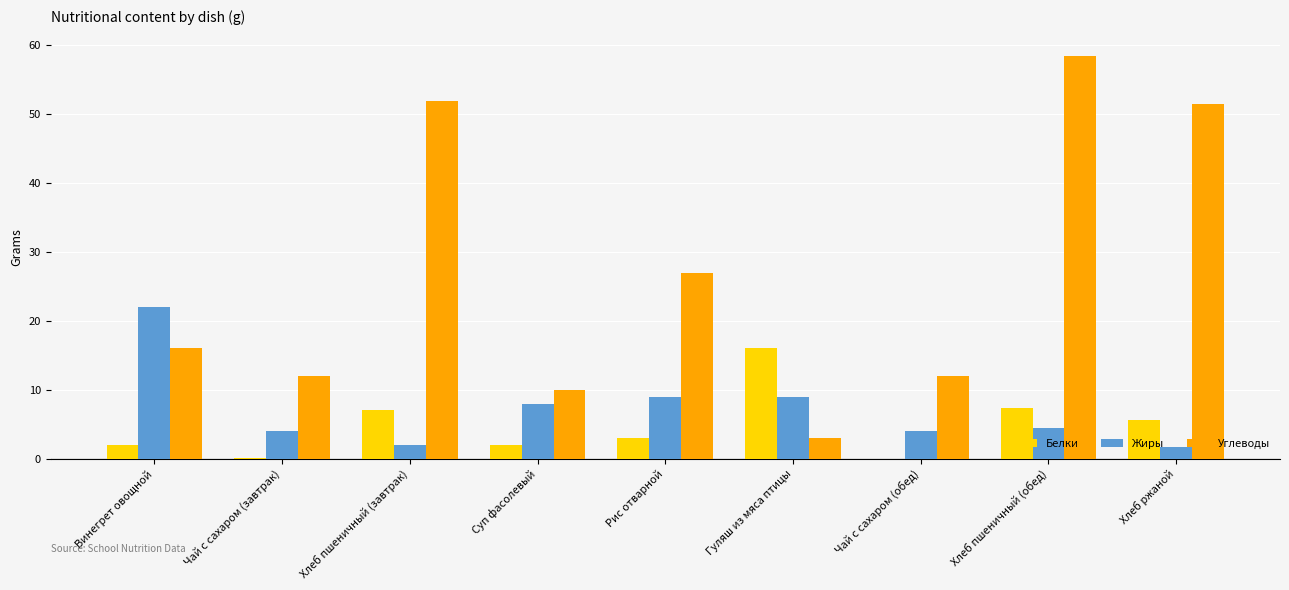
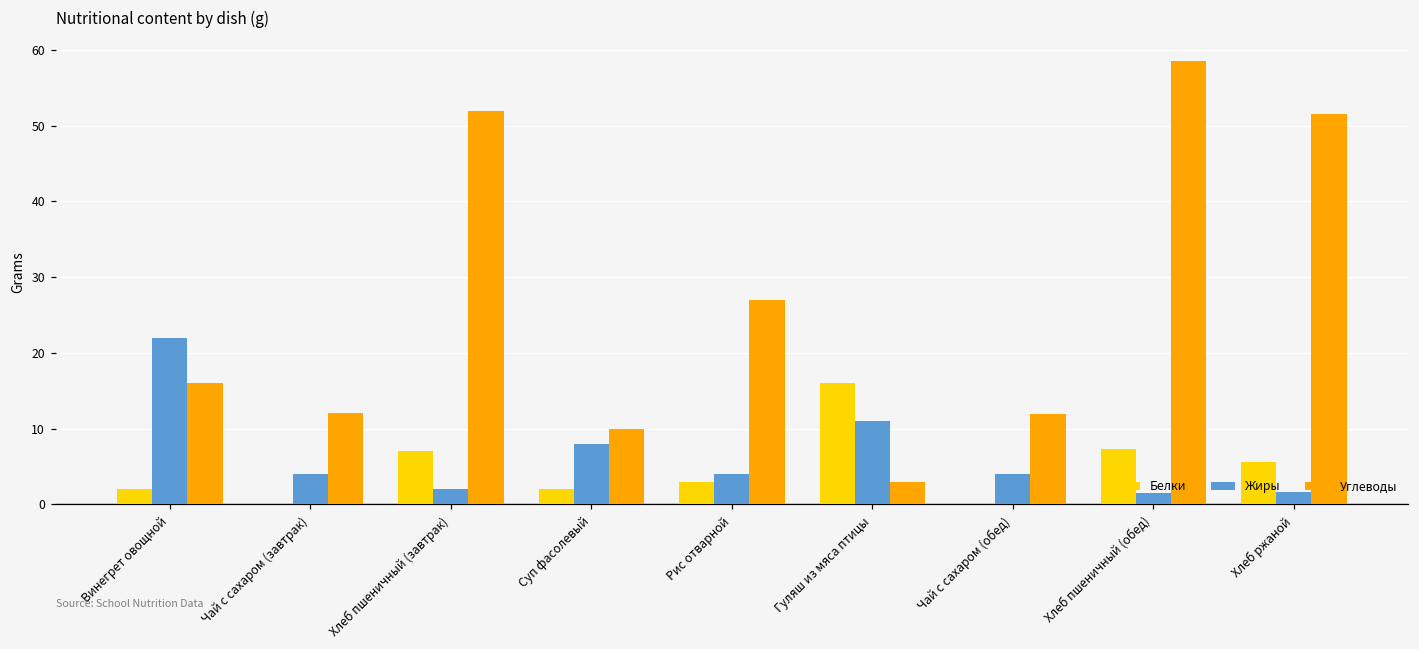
Жиры, Рис отварной: 9 -> 4
Жиры, Гуляш из мяса птицы: 9 -> 11
Жиры, Хлеб пшеничный (обед): 4 -> 2
